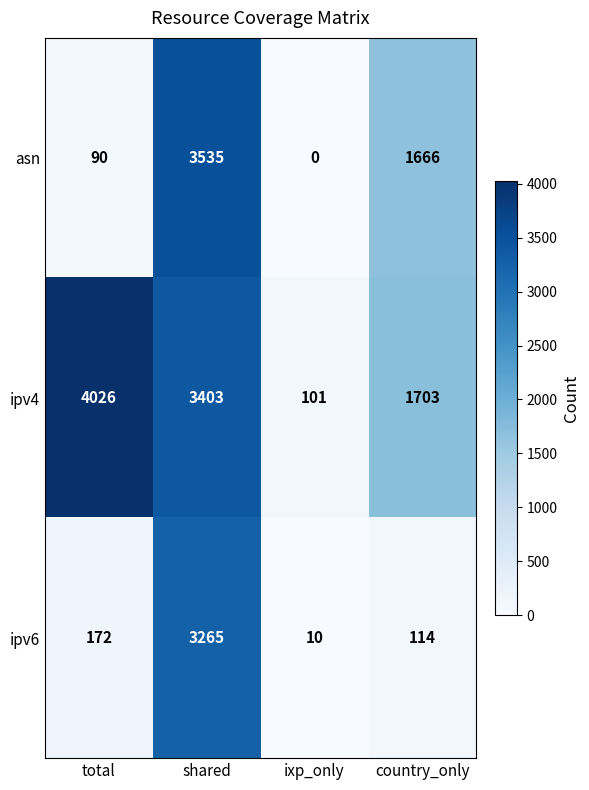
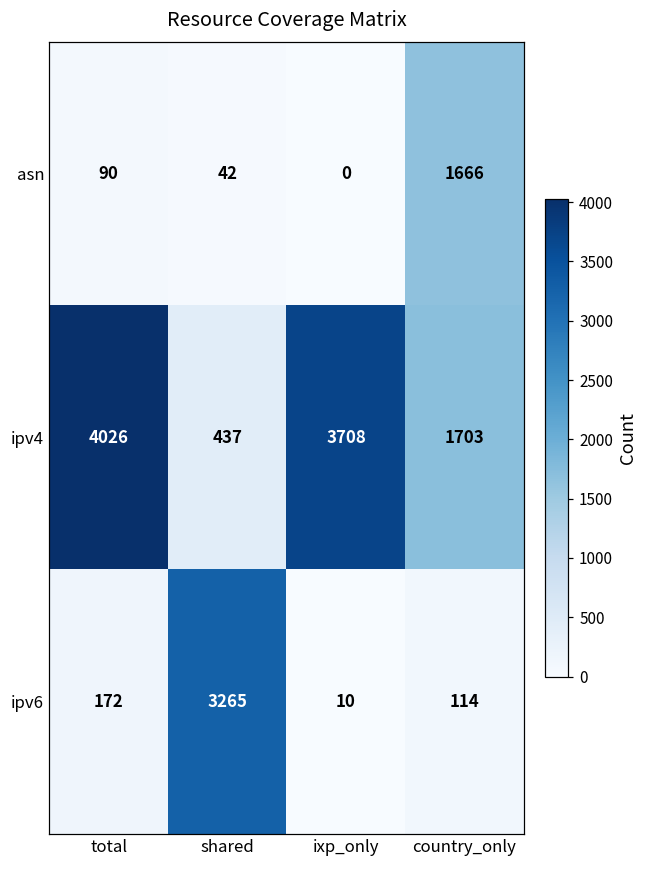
asn, shared: 3535 -> 42
ipv4, shared: 3403 -> 437
ipv4, ixp_only: 101 -> 3708
